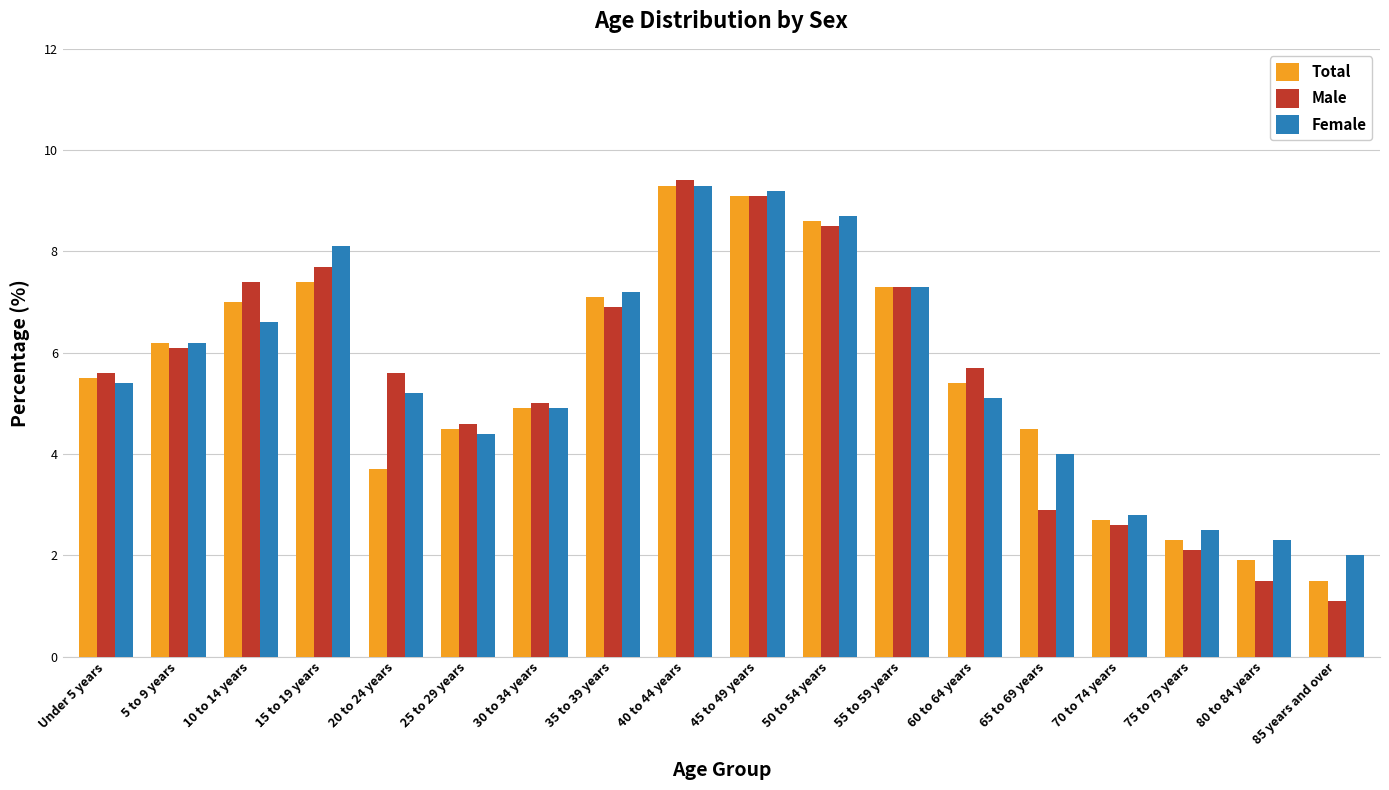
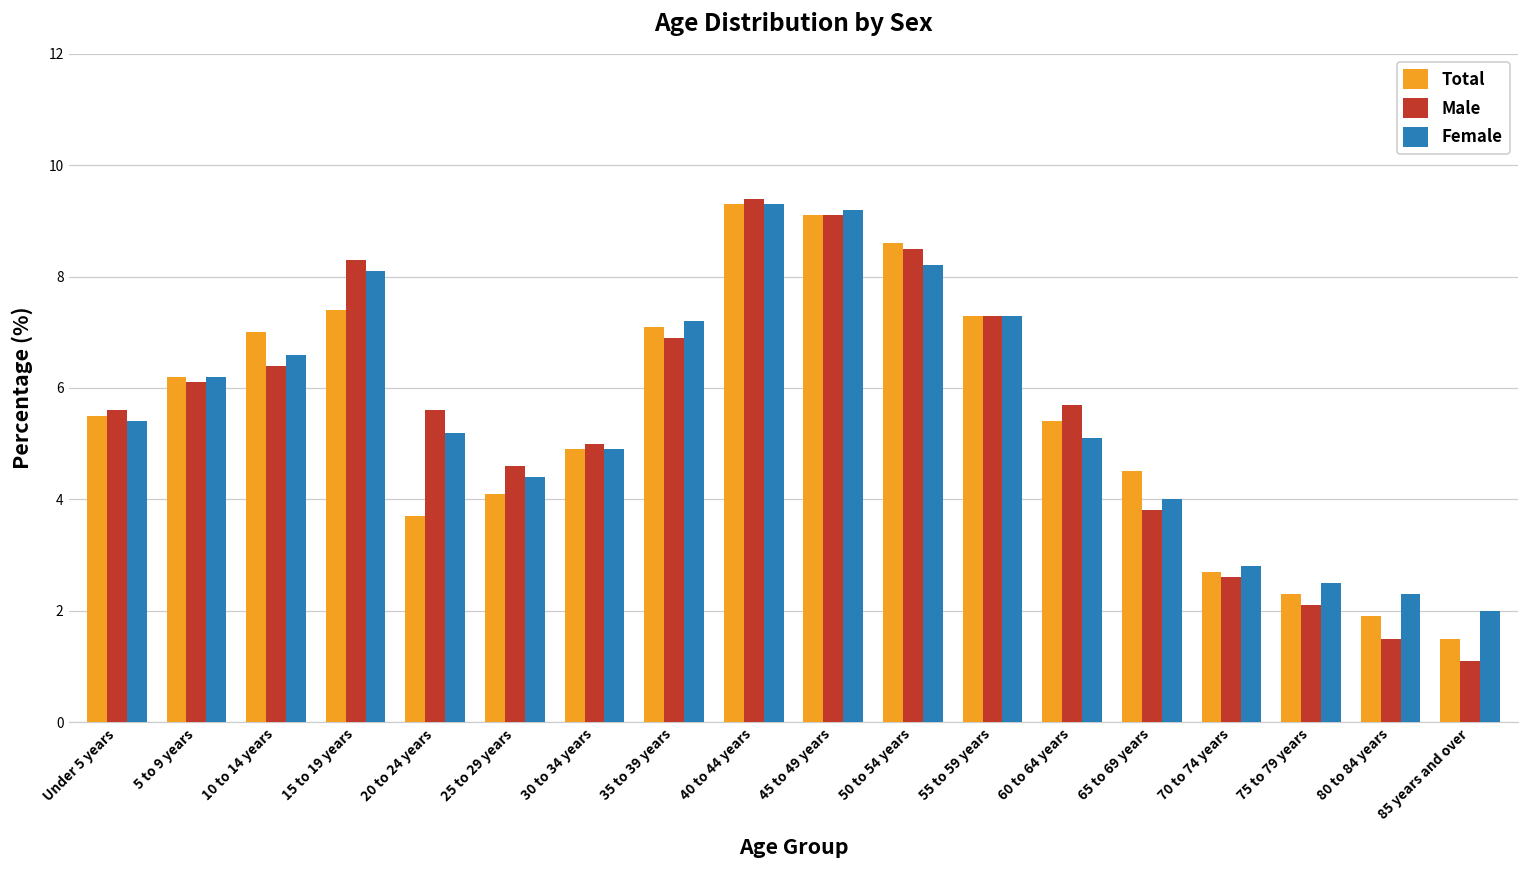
Male, 10 to 14 years: 7.4 -> 6.4
Male, 15 to 19 years: 7.7 -> 8.3
Total, 25 to 29 years: 4.5 -> 4.1
Female, 50 to 54 years: 8.7 -> 8.2
Male, 65 to 69 years: 2.9 -> 3.8
